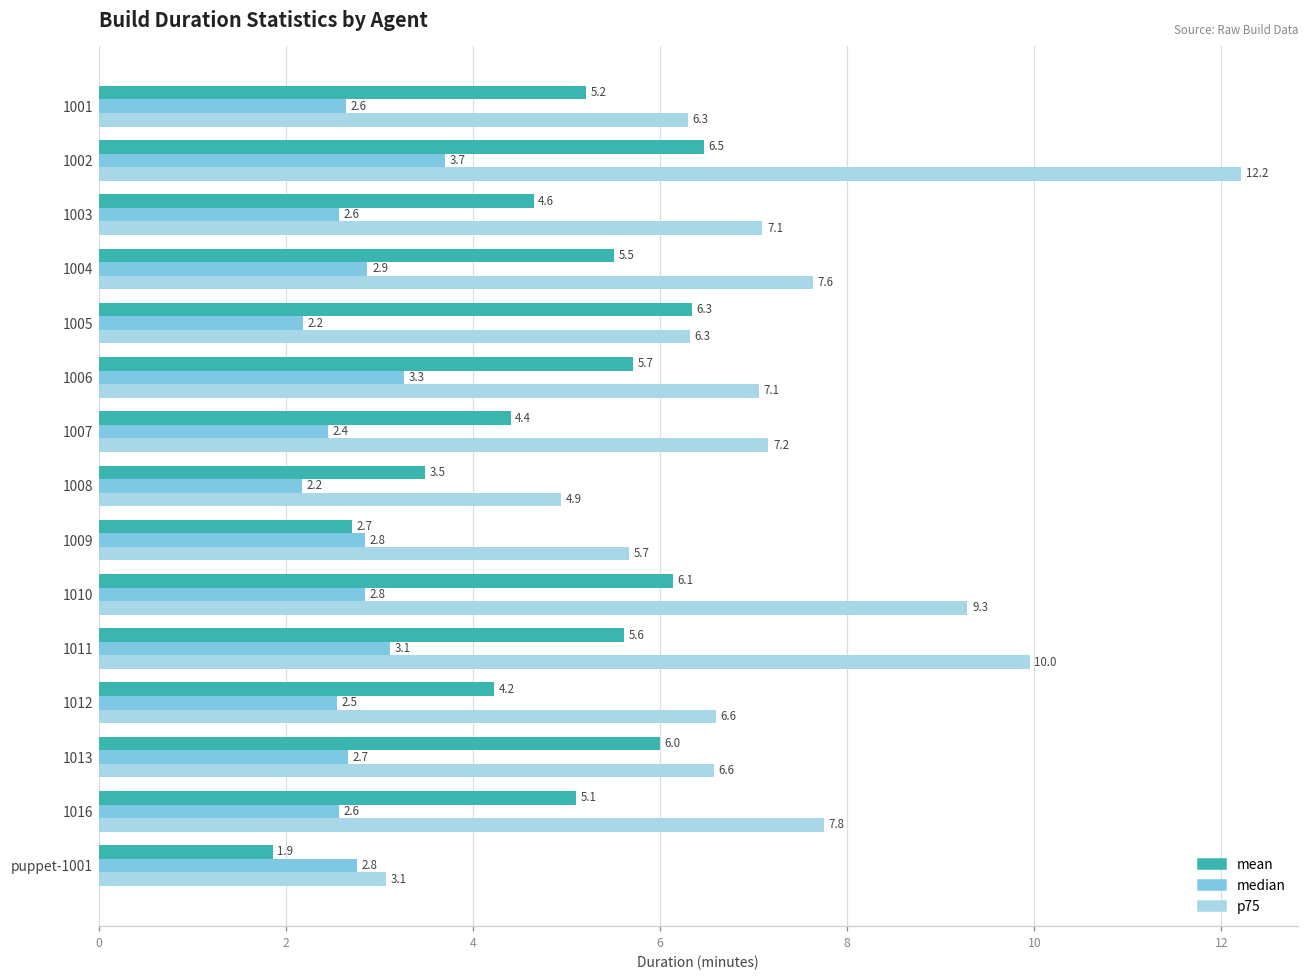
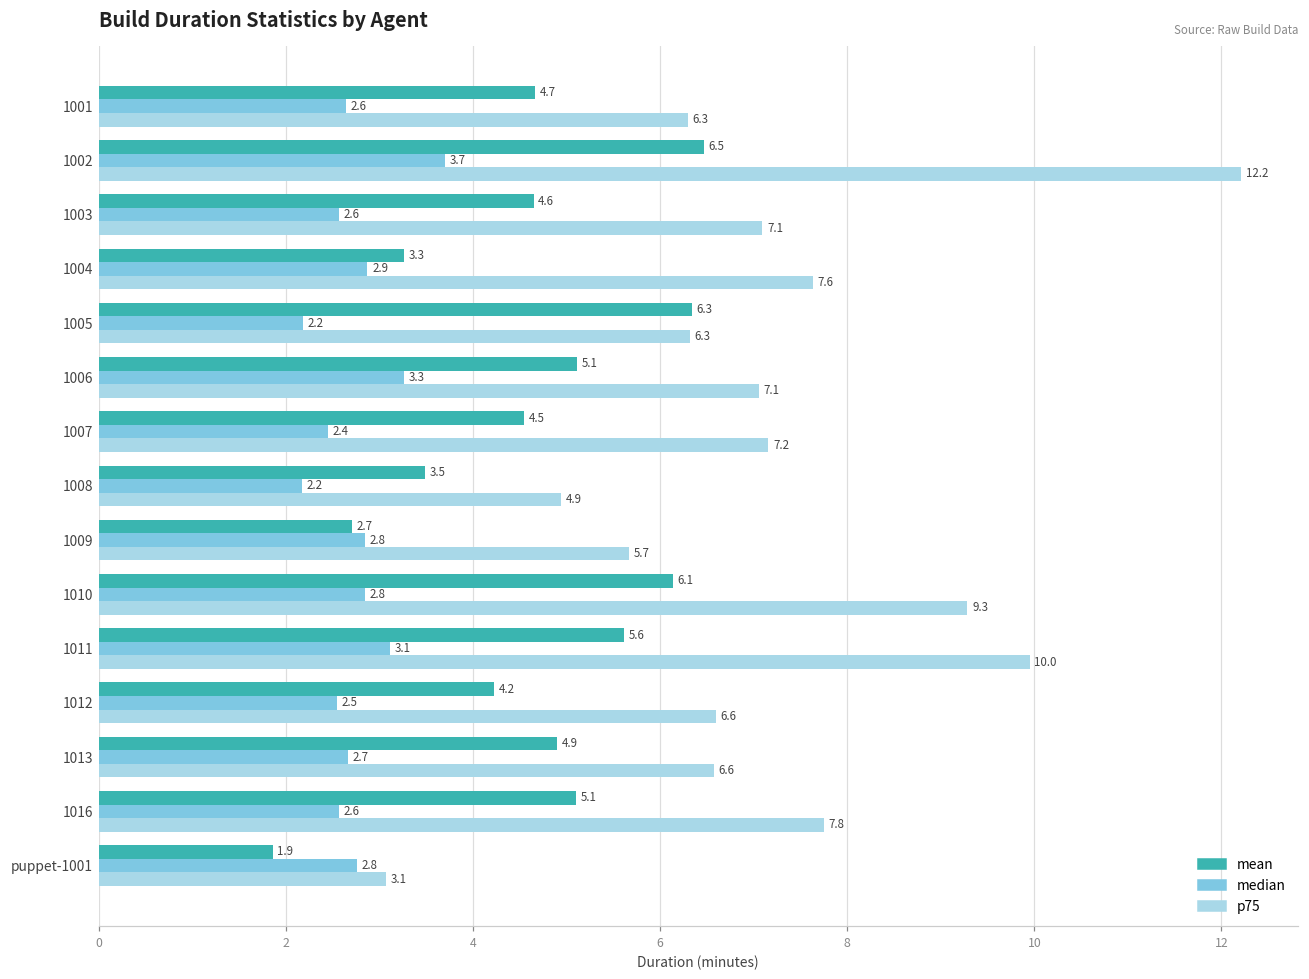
mean, 1001: 5.2 -> 4.7
mean, 1004: 5.5 -> 3.3
mean, 1006: 5.7 -> 5.1
mean, 1007: 4.4 -> 4.5
mean, 1013: 6.0 -> 4.9
